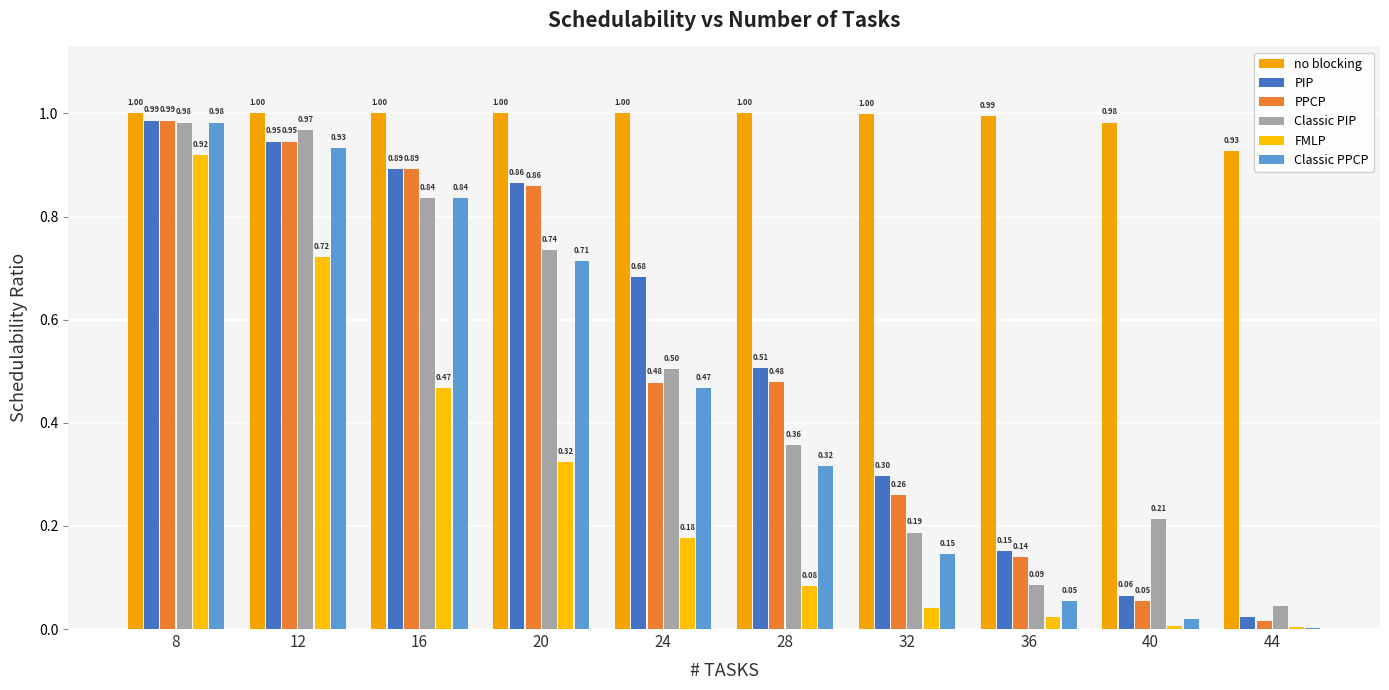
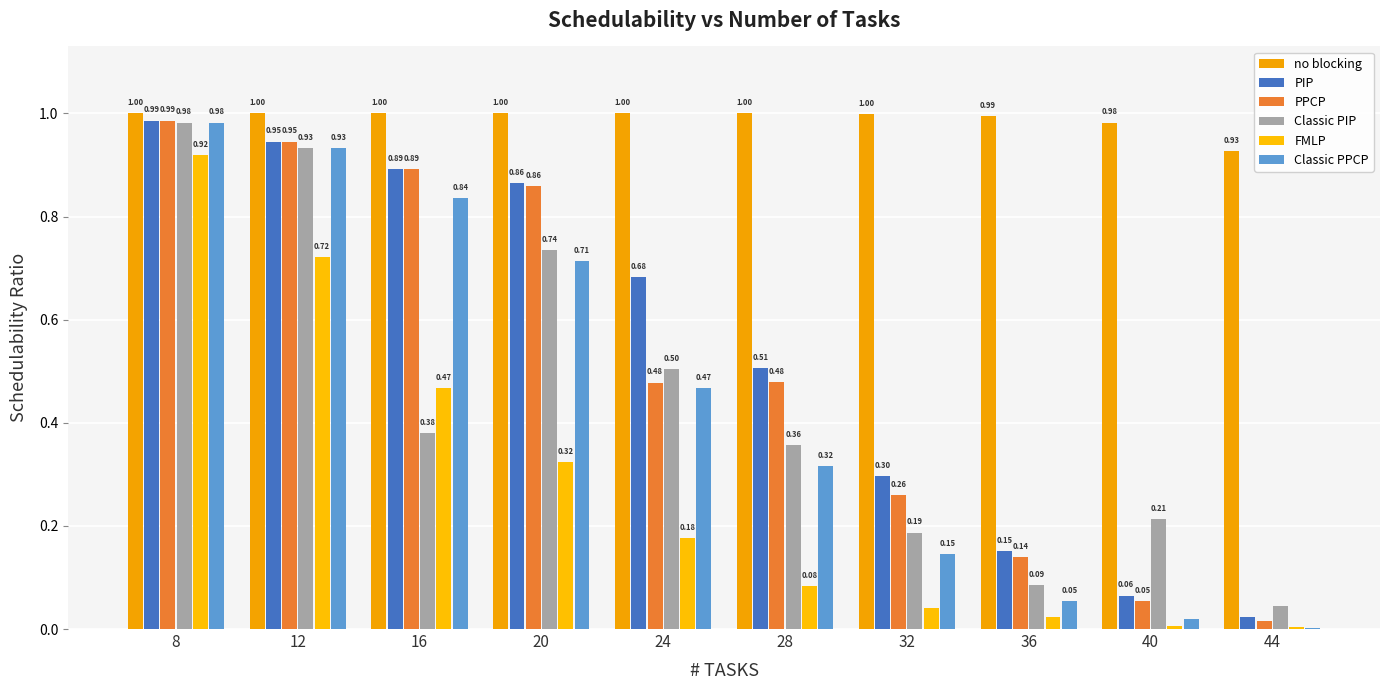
Classic PIP, 12: 0.97 -> 0.93
Classic PIP, 16: 0.84 -> 0.38
